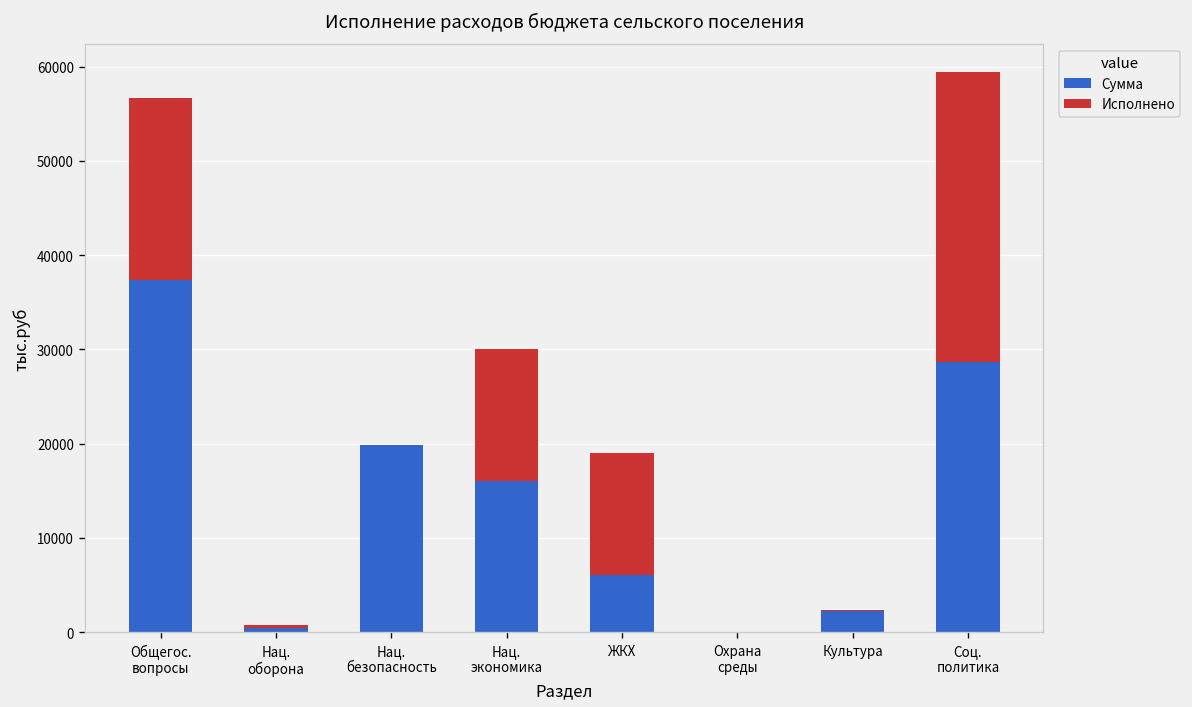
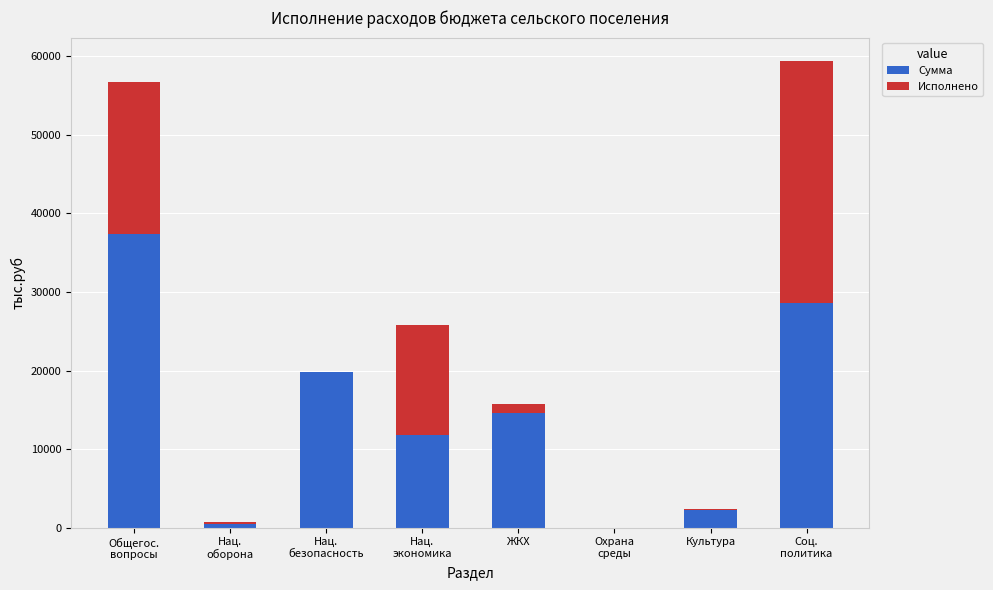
Сумма, Нац. экономика: 16000 -> 12000
Сумма, ЖКХ: 6000 -> 15000
Исполнено, ЖКХ: 13000 -> 1000
